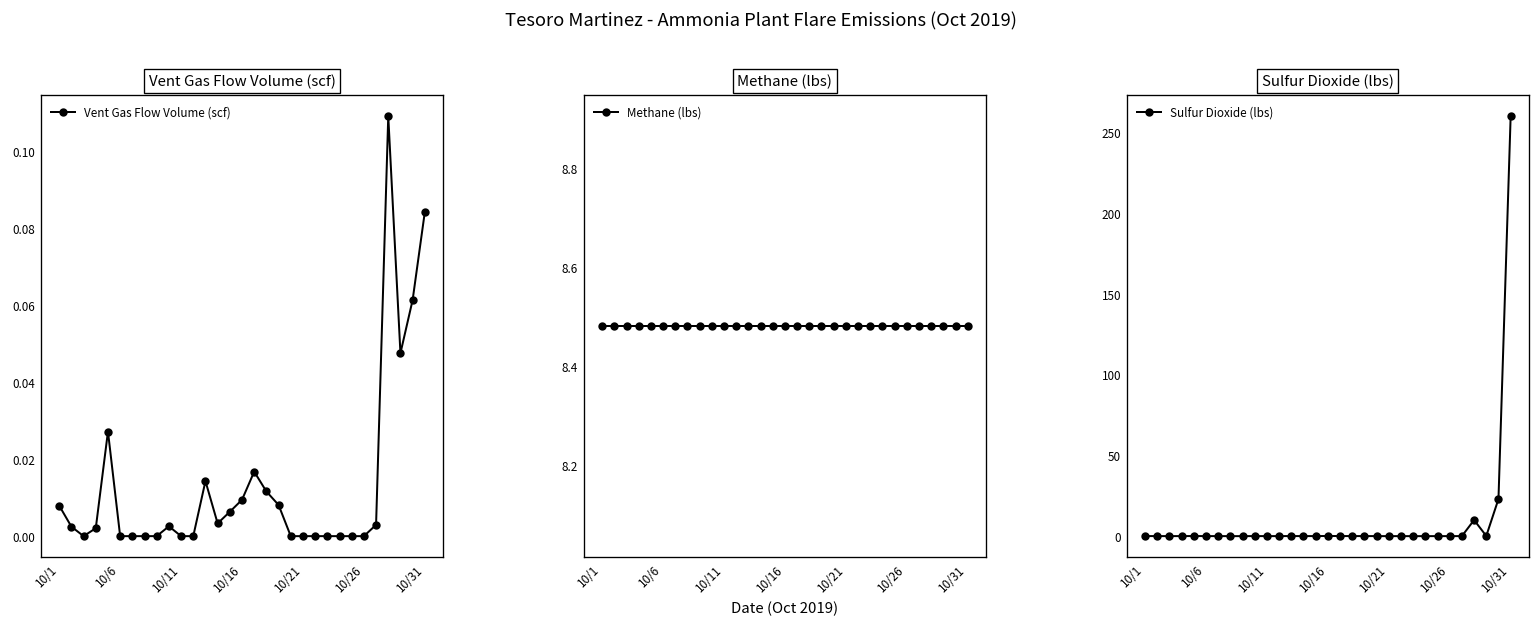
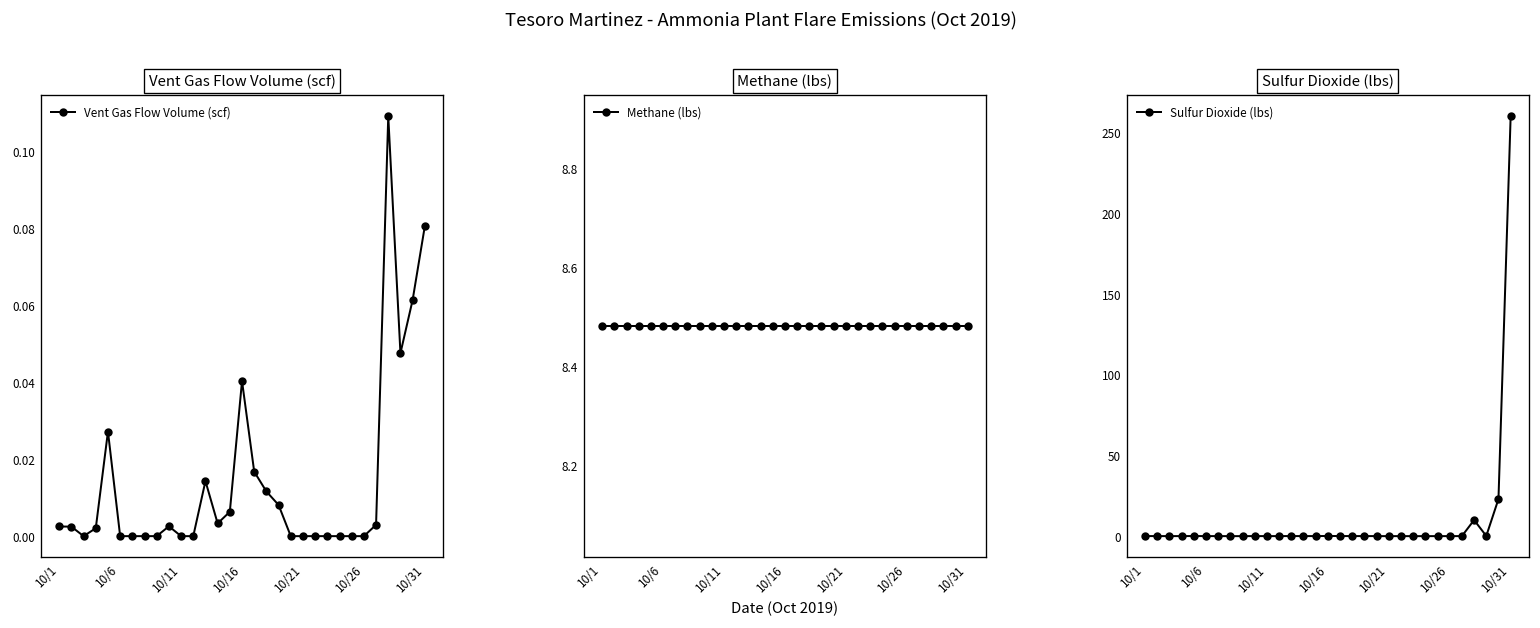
Vent Gas Flow Volume (scf), 10/1: 0.008 -> 0.003
Vent Gas Flow Volume (scf), 10/16: 0.009 -> 0.040
Vent Gas Flow Volume (scf), 10/31: 0.084 -> 0.081
